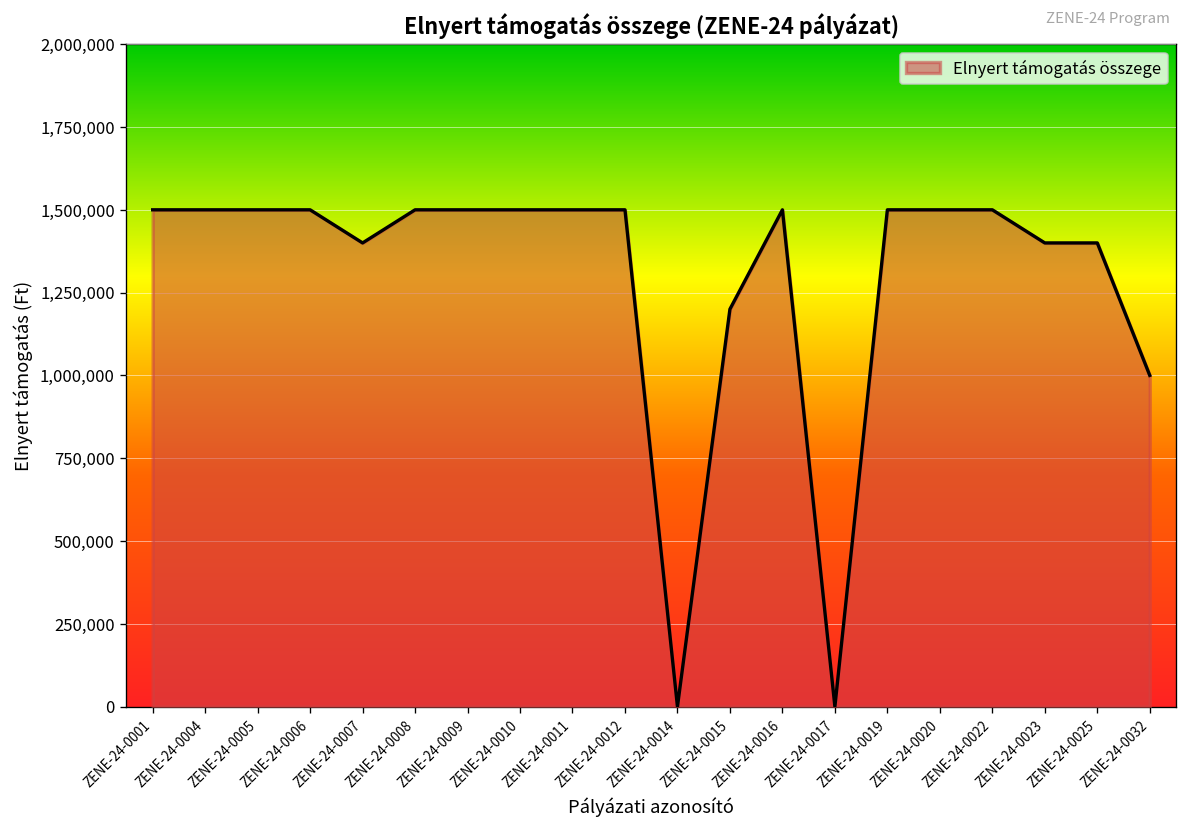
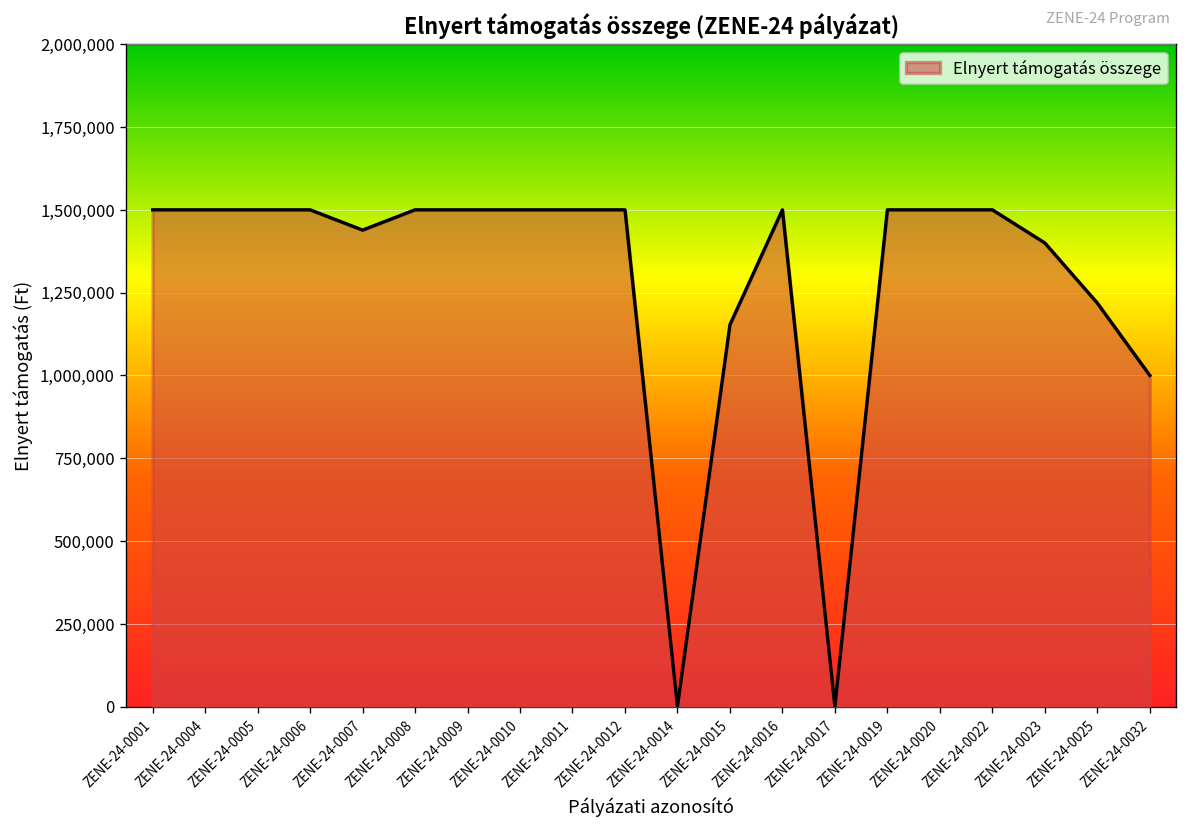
ZENE-24-0007: 1,400,000 -> 1,440,000
ZENE-24-0015: 1,200,000 -> 1,150,000
ZENE-24-0025: 1,400,000 -> 1,220,000
